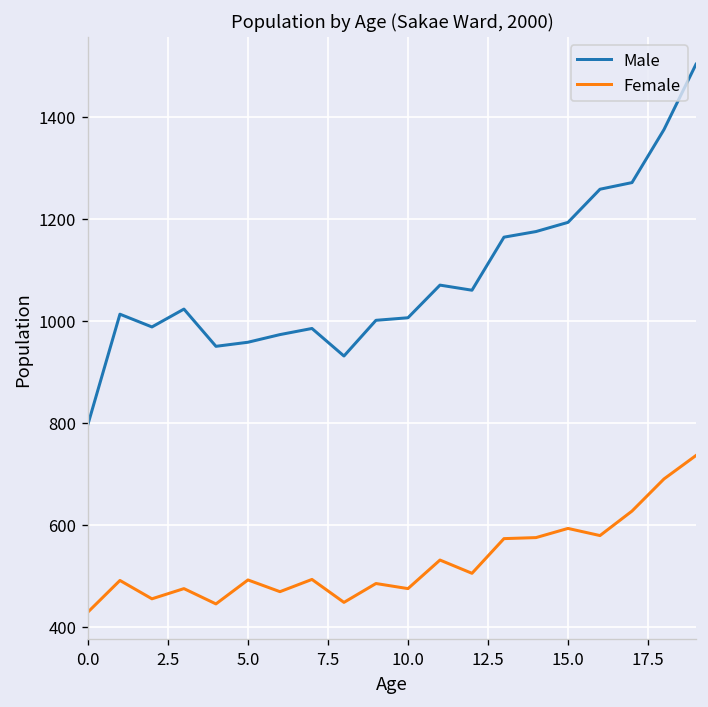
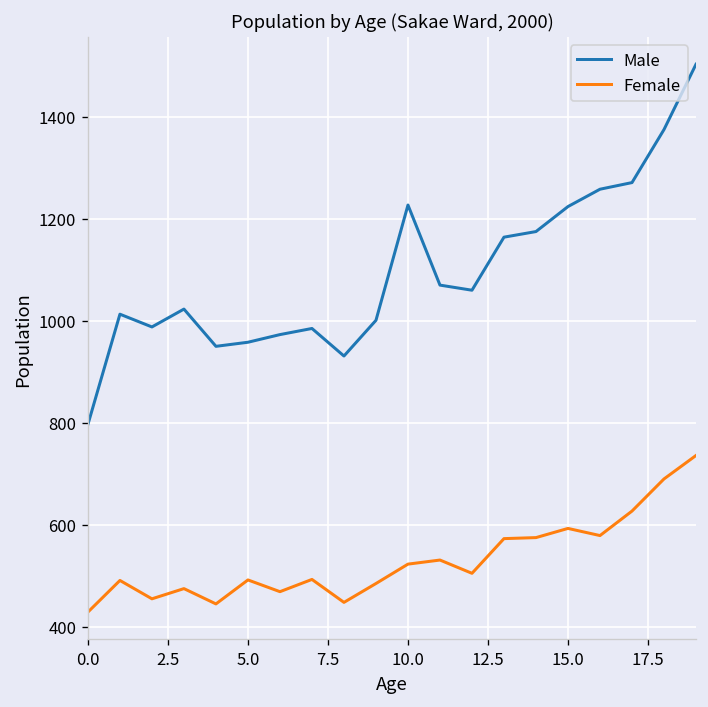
Male, 10.0: 1010 -> 1230
Female, 10.0: 480 -> 520
Male, 15.0: 1190 -> 1220
